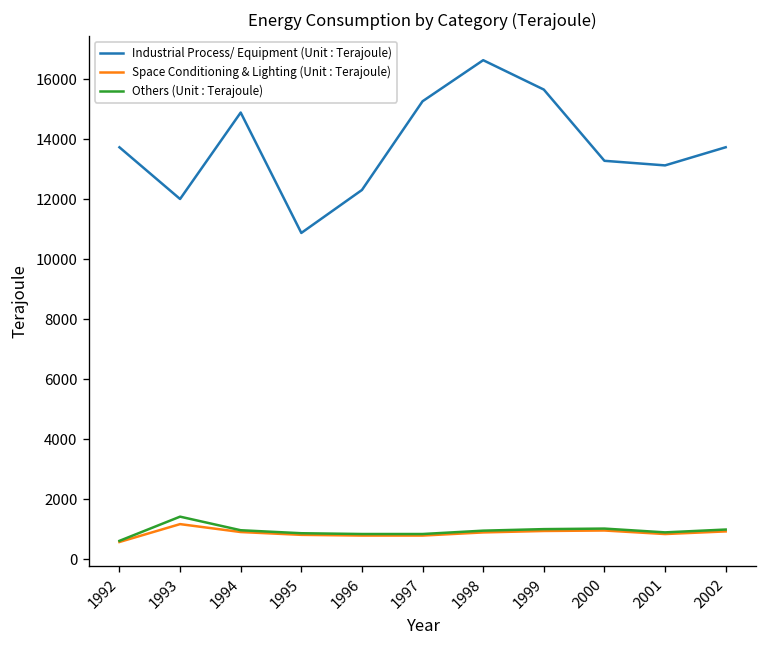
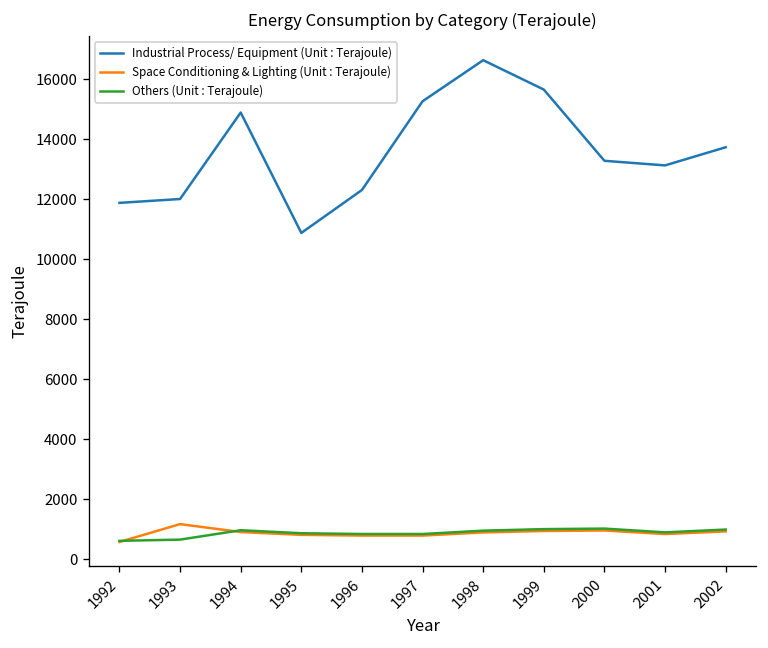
Industrial Process/ Equipment (Unit : Terajoule), 1992: 13700 -> 11900
Others (Unit : Terajoule), 1993: 1400 -> 600
